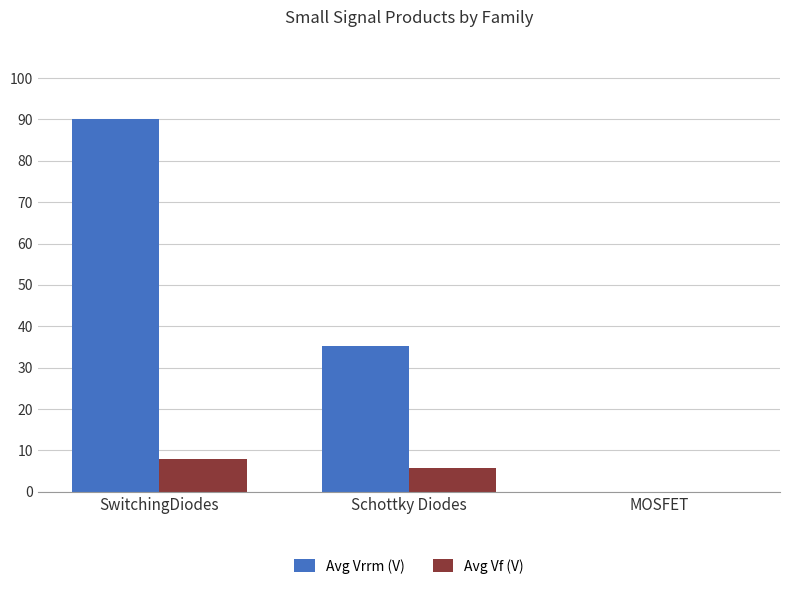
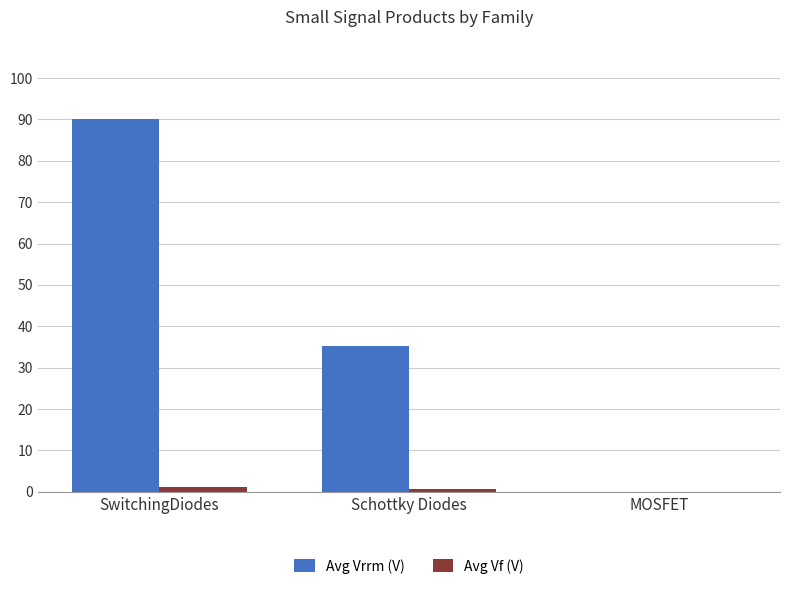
Avg Vf (V), SwitchingDiodes: 8 -> 1
Avg Vf (V), Schottky Diodes: 6 -> 1
